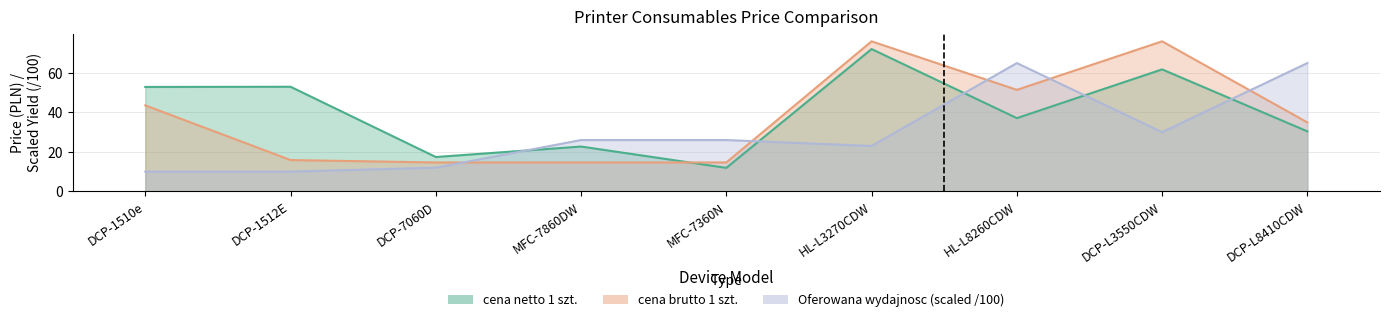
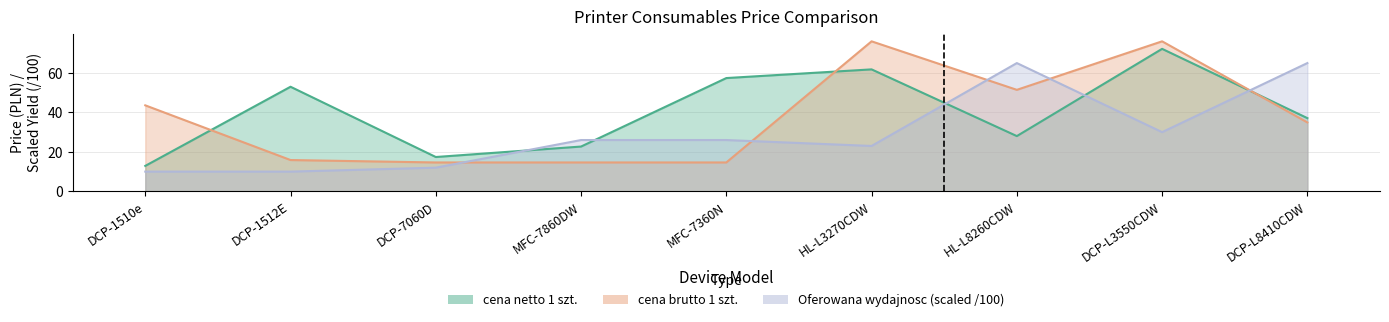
cena netto 1 szt., DCP-1510e: 53 -> 13
cena netto 1 szt., MFC-7360N: 12 -> 57
cena netto 1 szt., HL-L3270CDW: 72 -> 62
cena netto 1 szt., HL-L8260CDW: 37 -> 28
cena netto 1 szt., DCP-L3550CDW: 62 -> 72
cena netto 1 szt., DCP-L8410CDW: 30 -> 37
